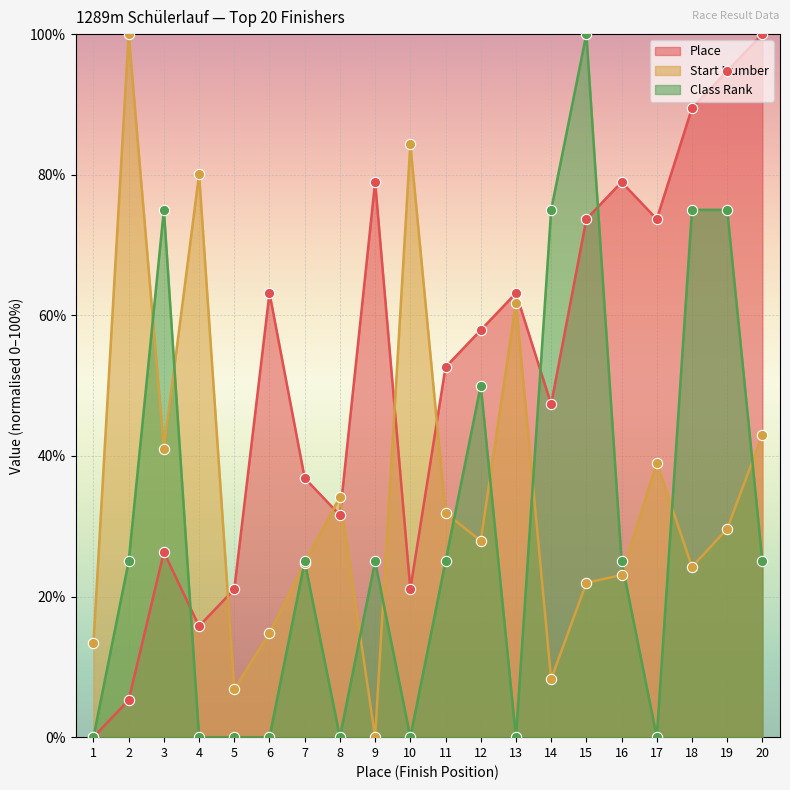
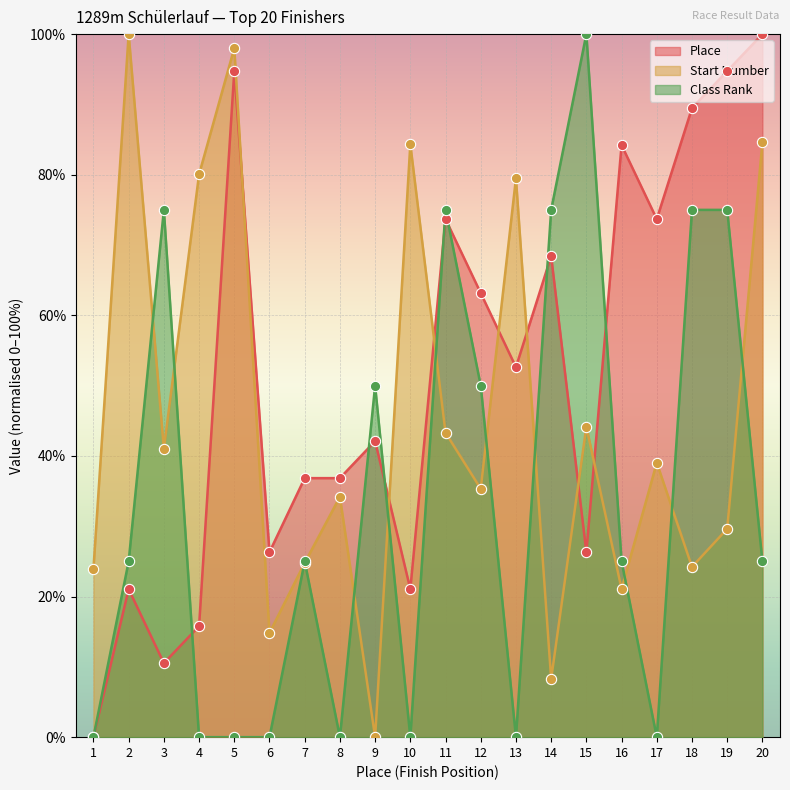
Start Number, 1: 13% -> 24%
Place, 2: 5% -> 21%
Place, 3: 26% -> 11%
Place, 5: 21% -> 95%
Start Number, 5: 7% -> 98%
Place, 6: 63% -> 26%
Place, 8: 32% -> 37%
Place, 9: 79% -> 42%
Class Rank, 9: 25% -> 50%
Place, 11: 53% -> 74%
Start Number, 11: 32% -> 43%
Class Rank, 11: 25% -> 75%
Place, 12: 58% -> 63%
Start Number, 12: 28% -> 35%
Place, 13: 63% -> 53%
Start Number, 13: 62% -> 79%
Place, 14: 47% -> 68%
Place, 15: 74% -> 26%
Start Number, 15: 22% -> 44%
Place, 16: 79% -> 84%
Start Number, 16: 23% -> 21%
Start Number, 20: 43% -> 85%
